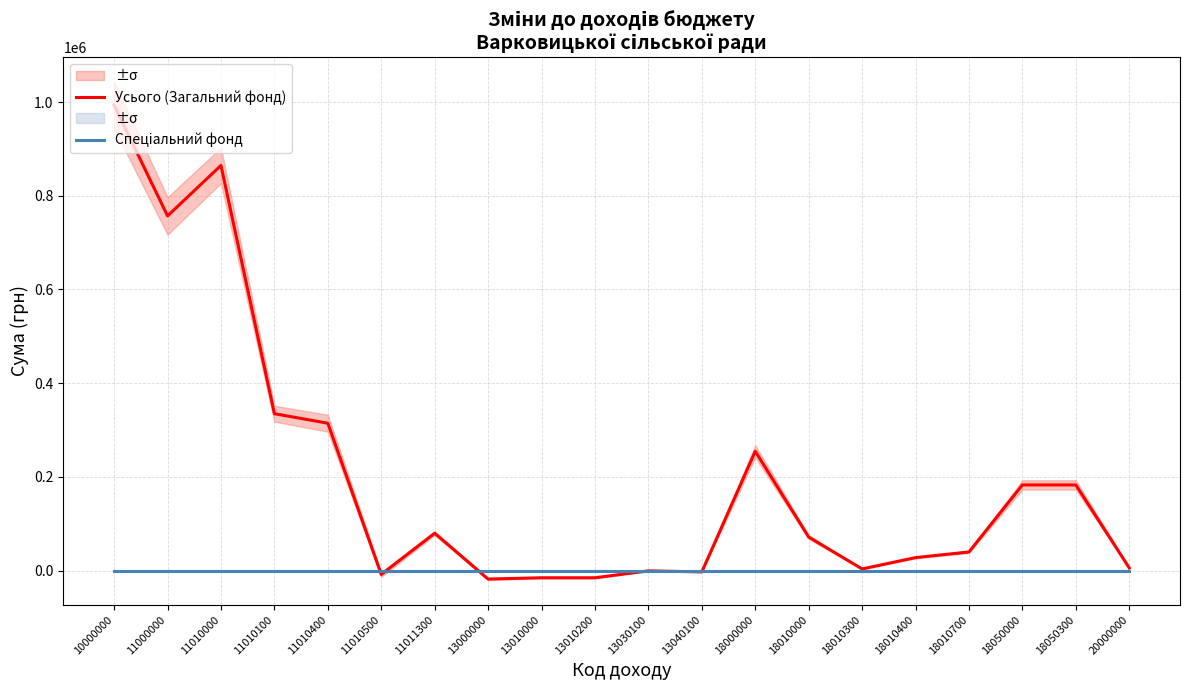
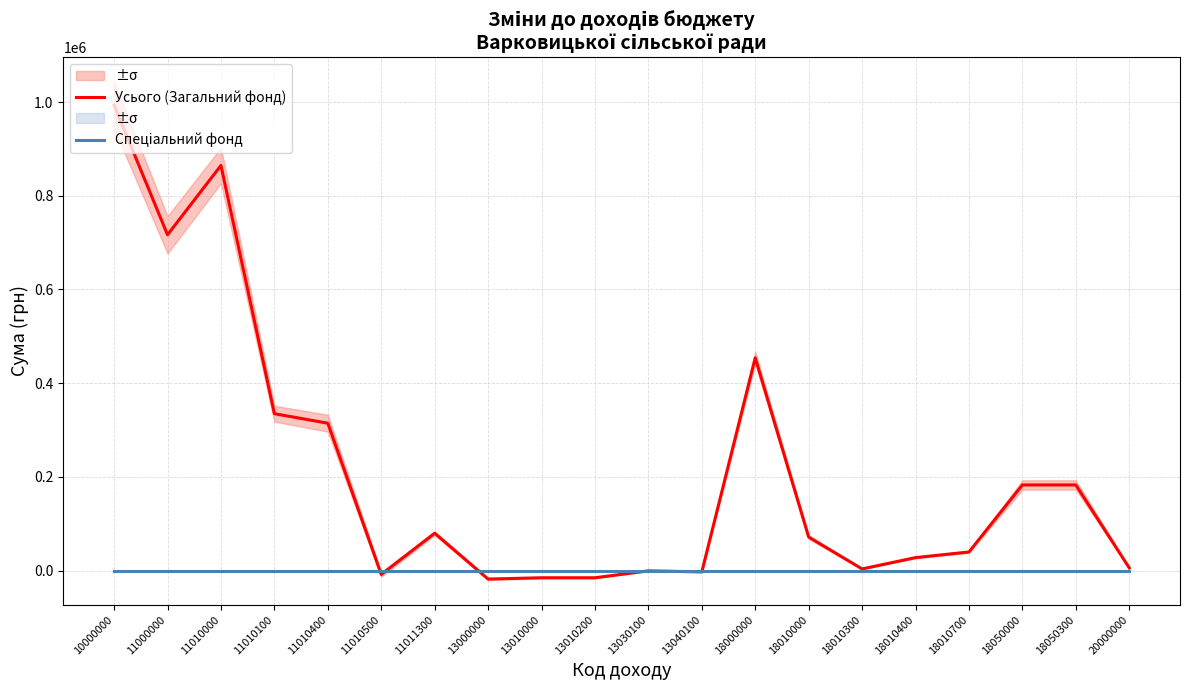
Усього (Загальний фонд), 11000000: 760000 -> 720000
Усього (Загальний фонд), 18000000: 250000 -> 450000
